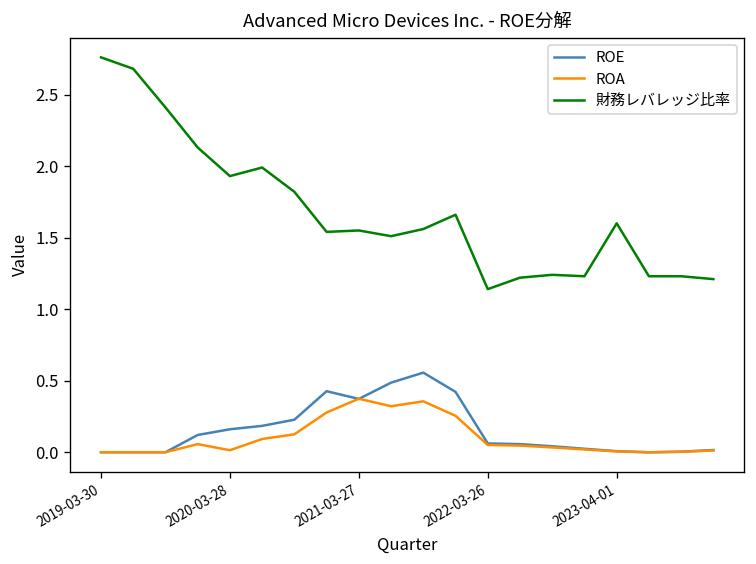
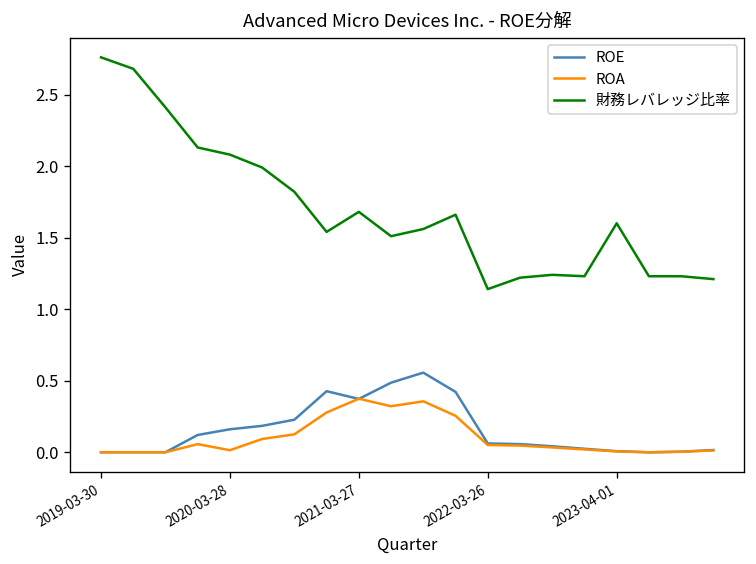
財務レバレッジ比率, 2020-03-28: 1.93 -> 2.08
財務レバレッジ比率, 2021-03-27: 1.55 -> 1.68
